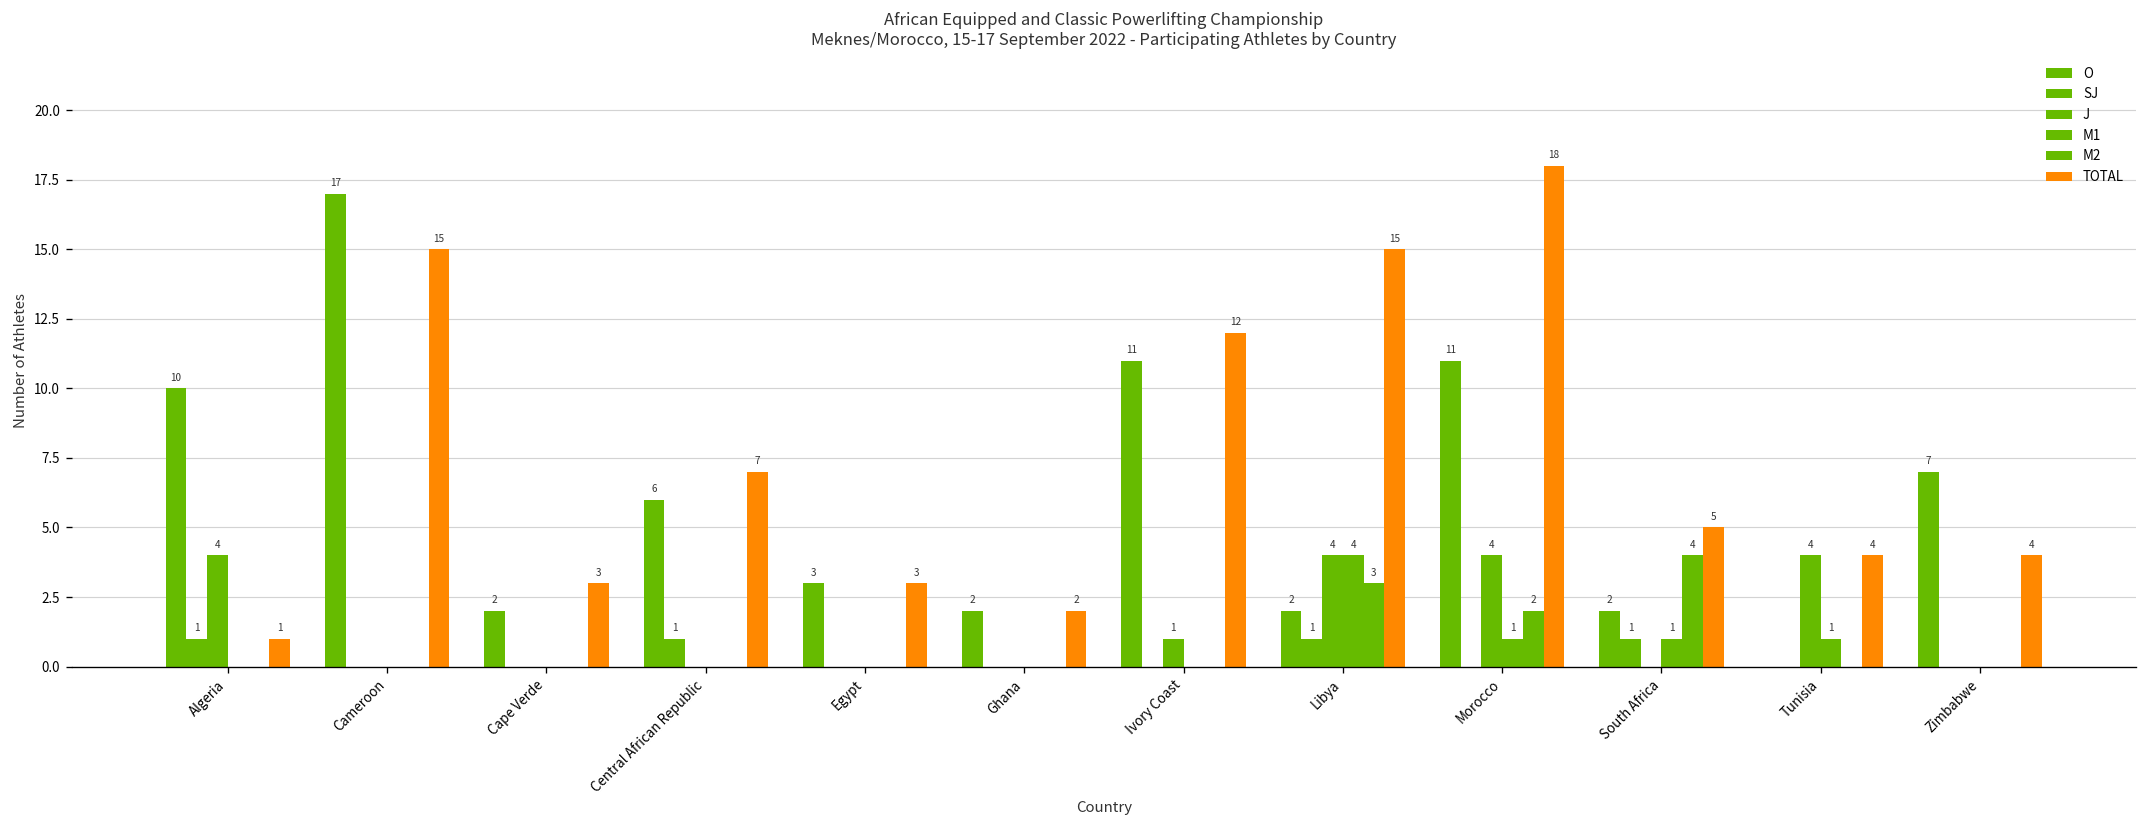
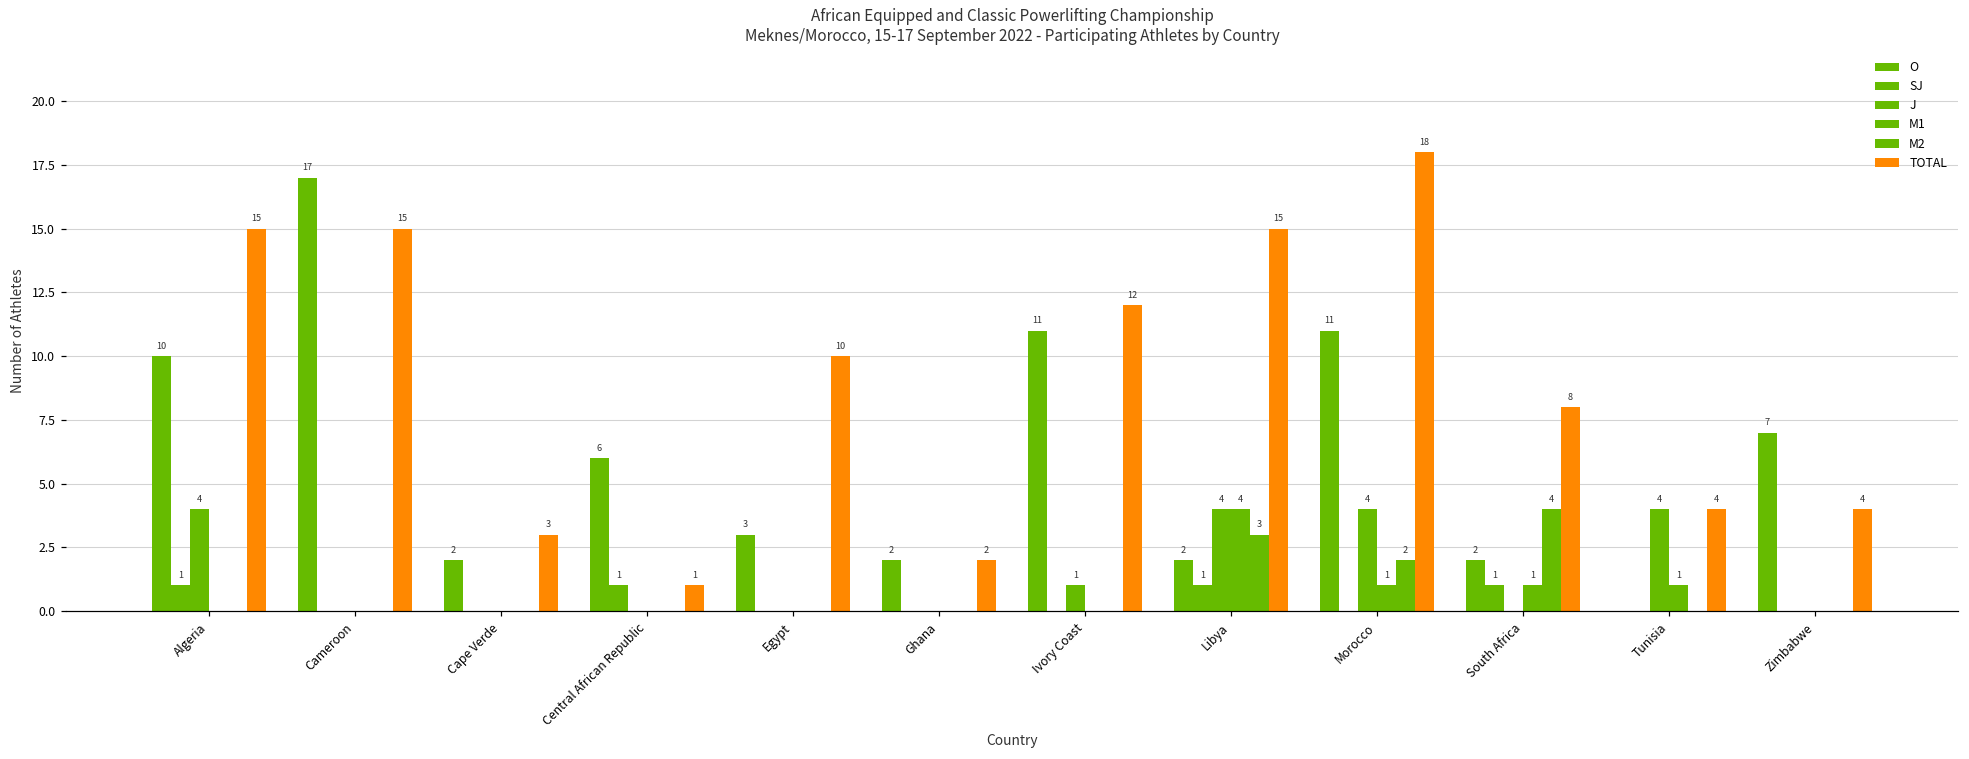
TOTAL, Algeria: 1 -> 15
TOTAL, Central African Republic: 7 -> 1
TOTAL, Egypt: 3 -> 10
TOTAL, South Africa: 5 -> 8
